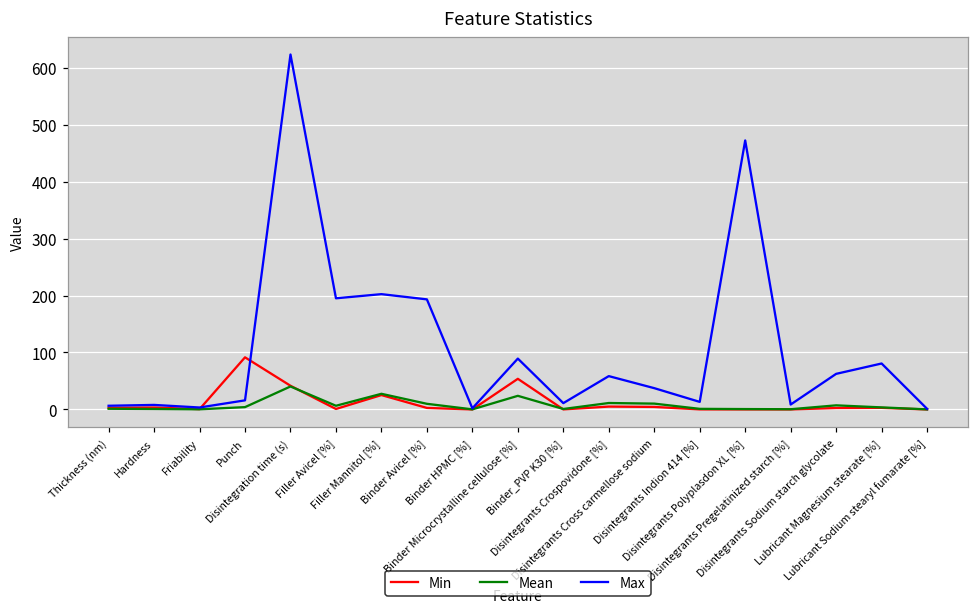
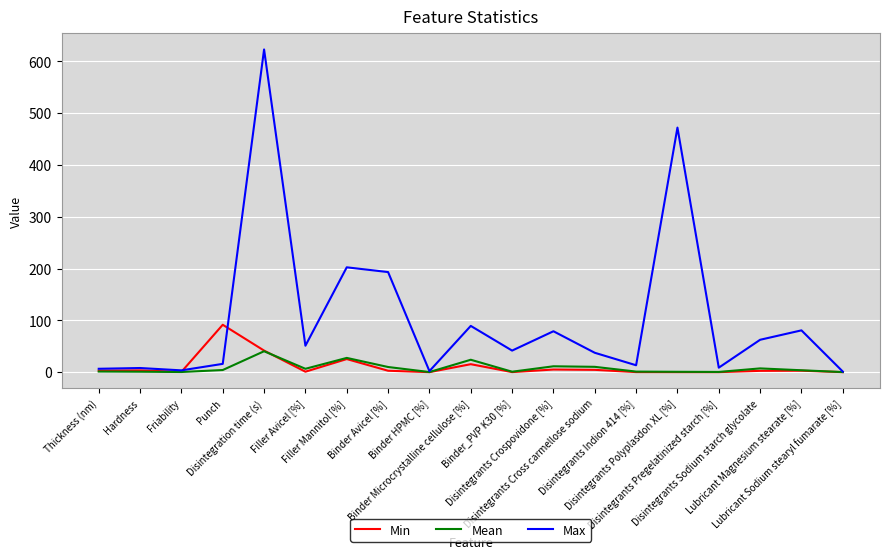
Max, Filler Avicel [%]: 200 -> 50
Min, Binder Microcrystalline cellulose [%]: 50 -> 20
Max, Binder_PVP K30 [%]: 10 -> 40
Max, Disintegrants Crospovidone [%]: 60 -> 80
